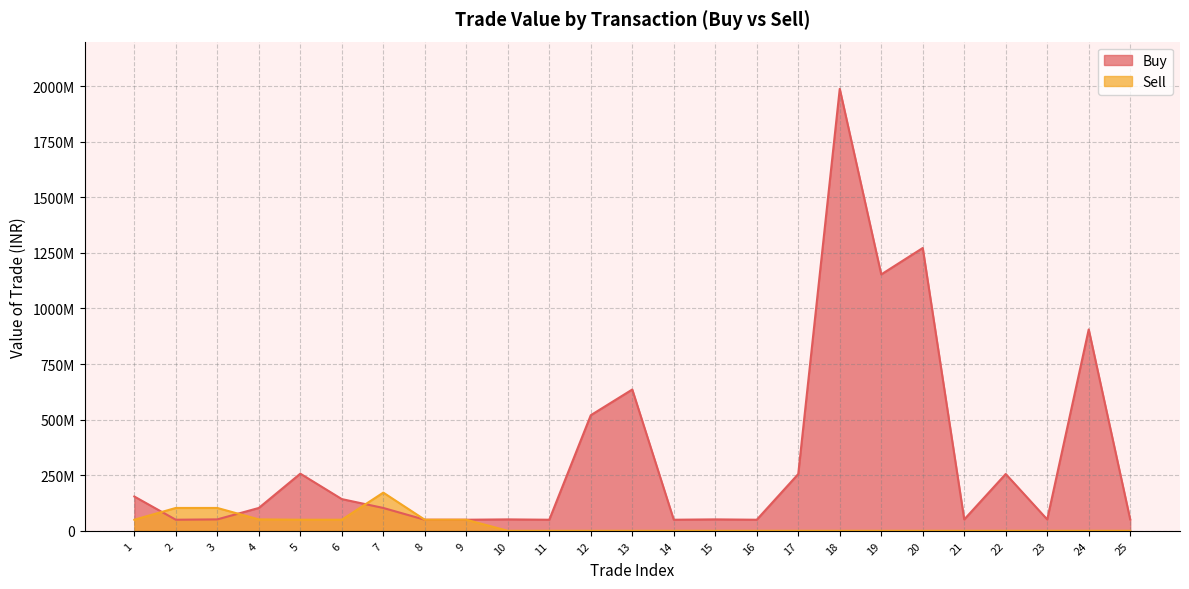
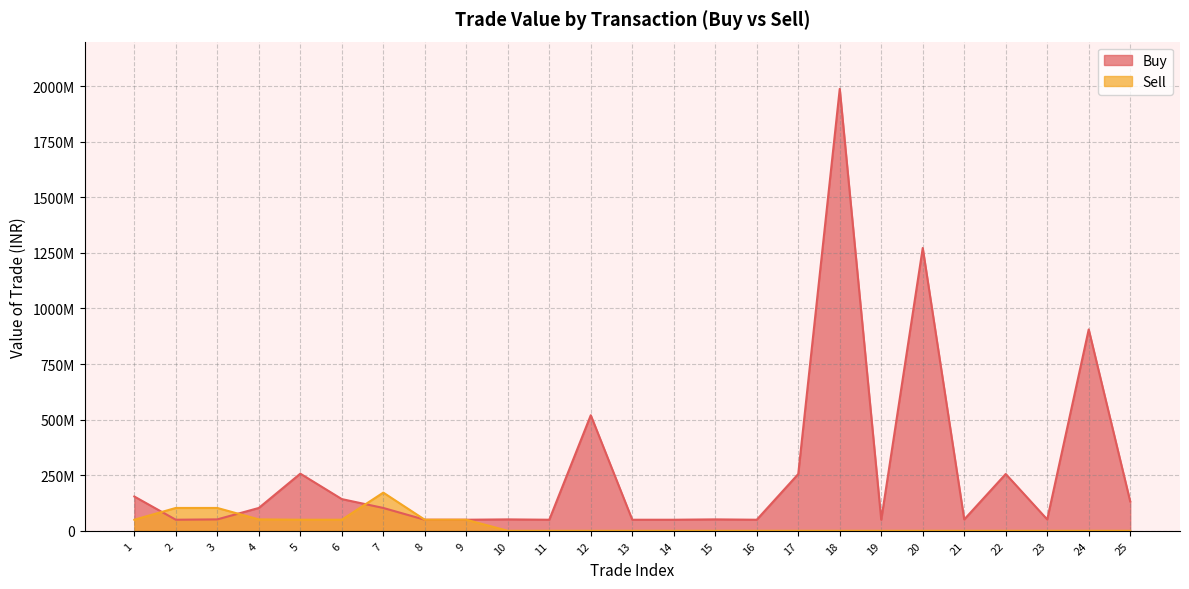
Buy, 13: 640000000 -> 50000000
Buy, 19: 1150000000 -> 50000000
Buy, 25: 50000000 -> 130000000
